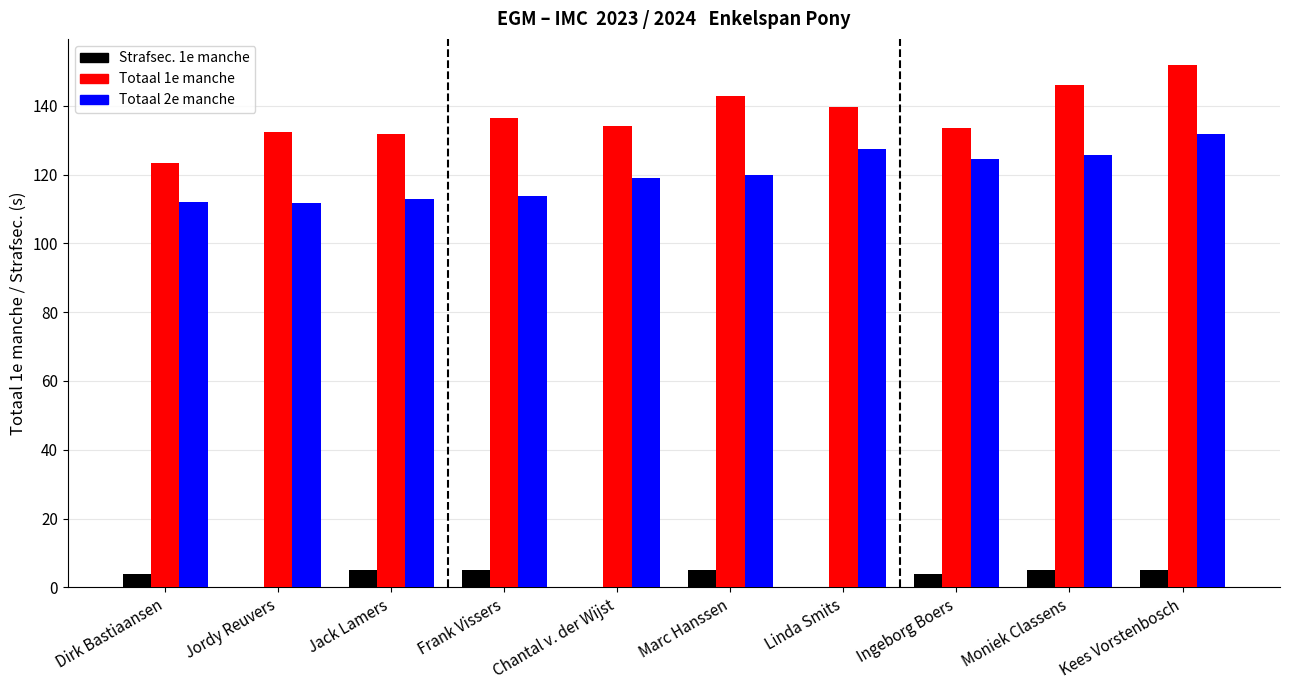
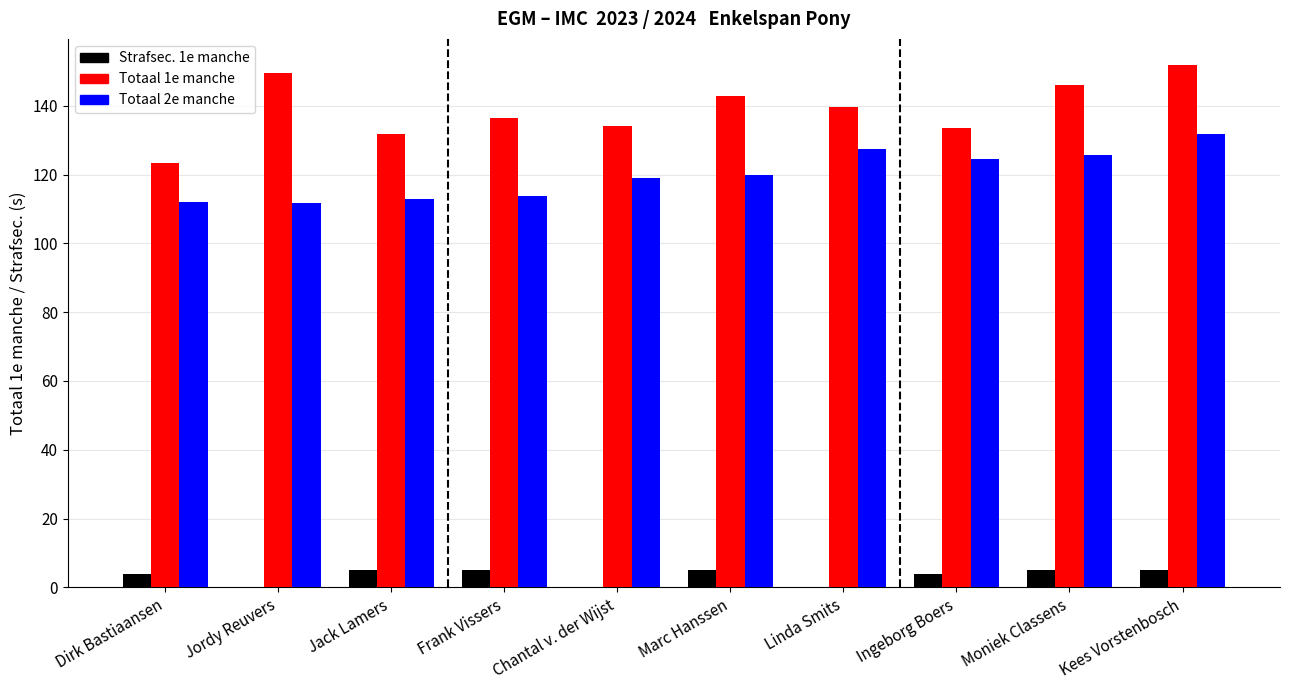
Totaal 1e manche, Jordy Reuvers: 132 -> 150
